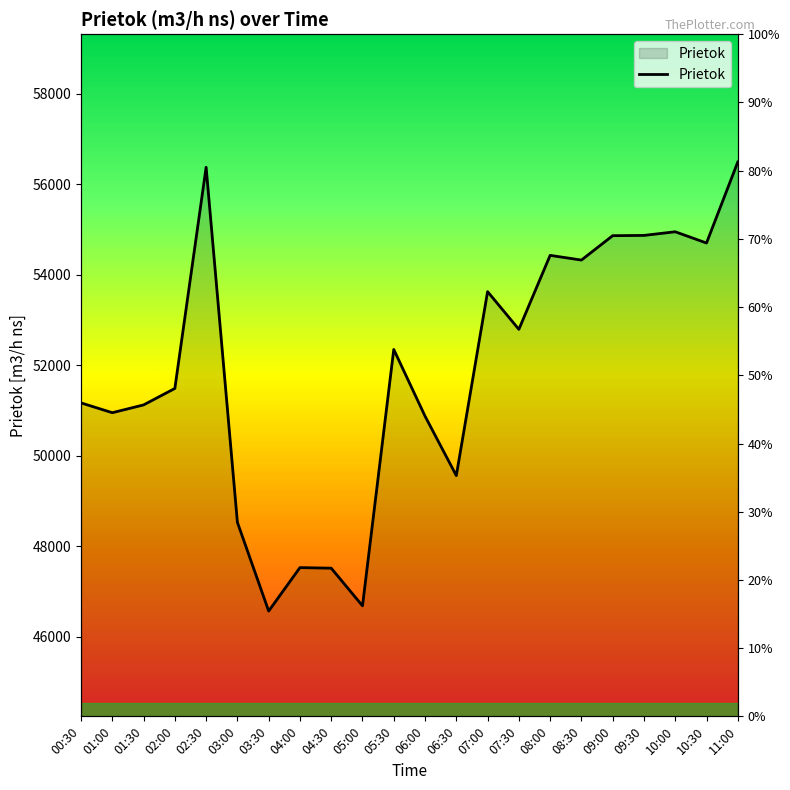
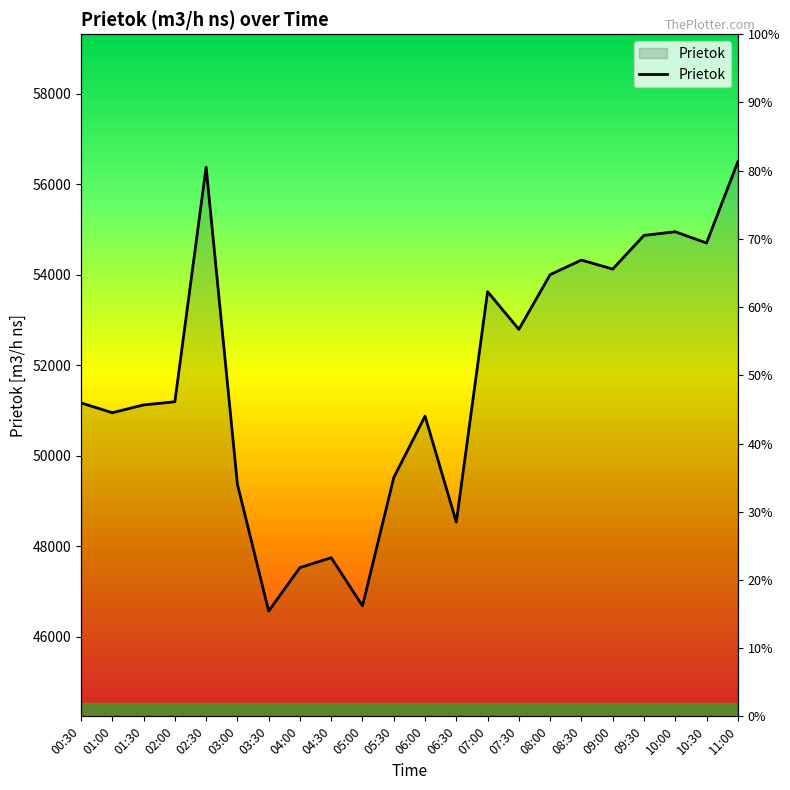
02:00: 51500 -> 51200
03:00: 48500 -> 49400
04:30: 47500 -> 47700
05:30: 52400 -> 49500
06:30: 49600 -> 48500
08:00: 54400 -> 54000
09:00: 54900 -> 54100
